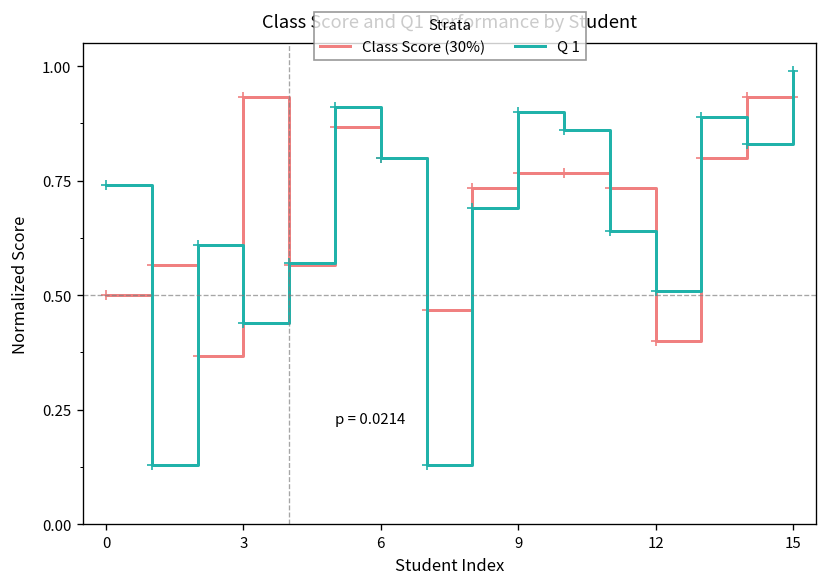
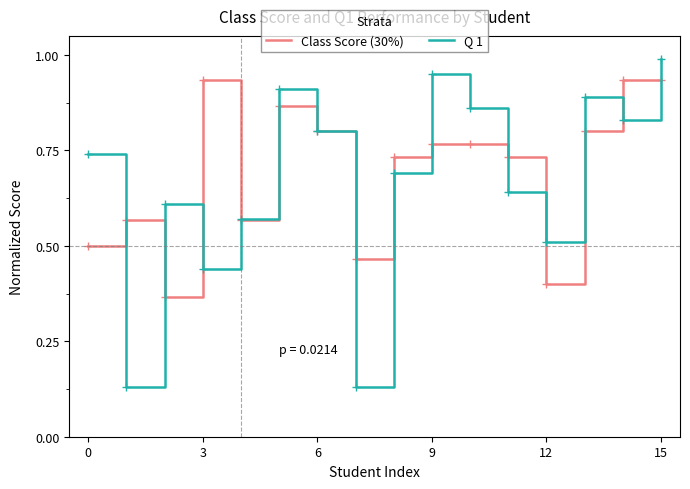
Q 1, 9: 0.90 -> 0.95
